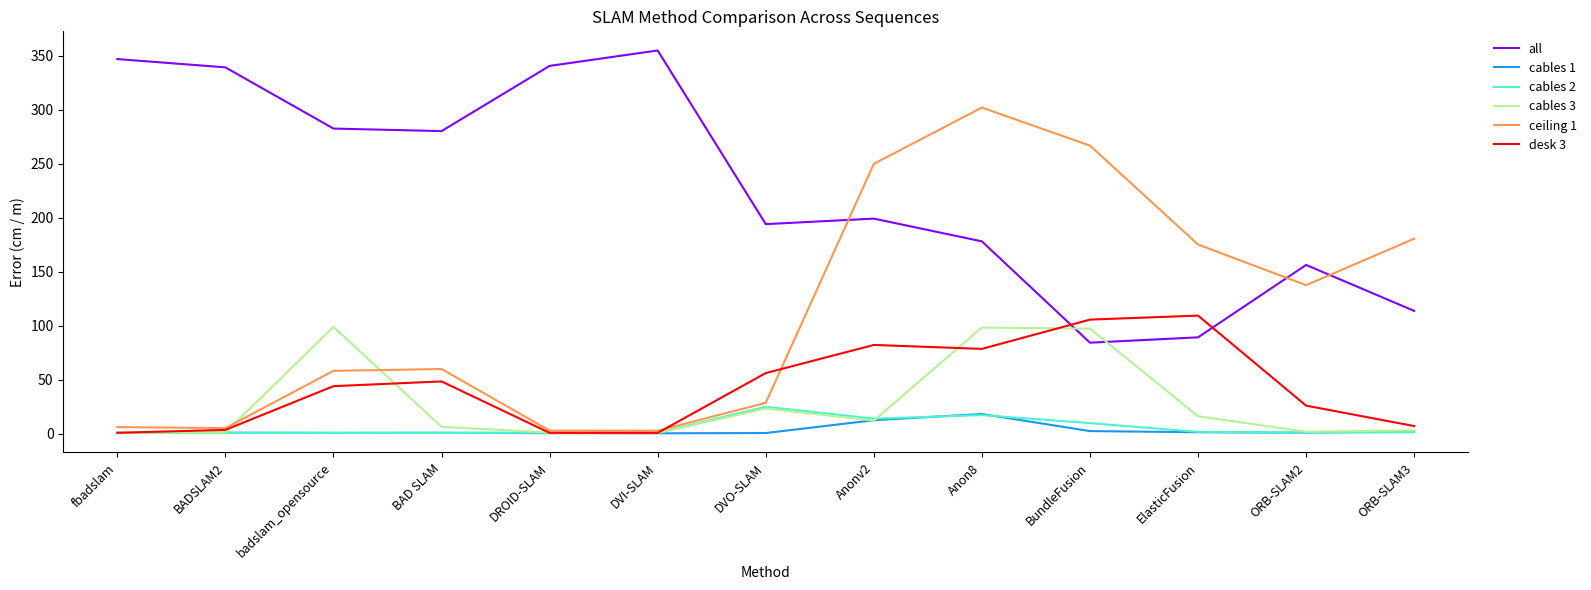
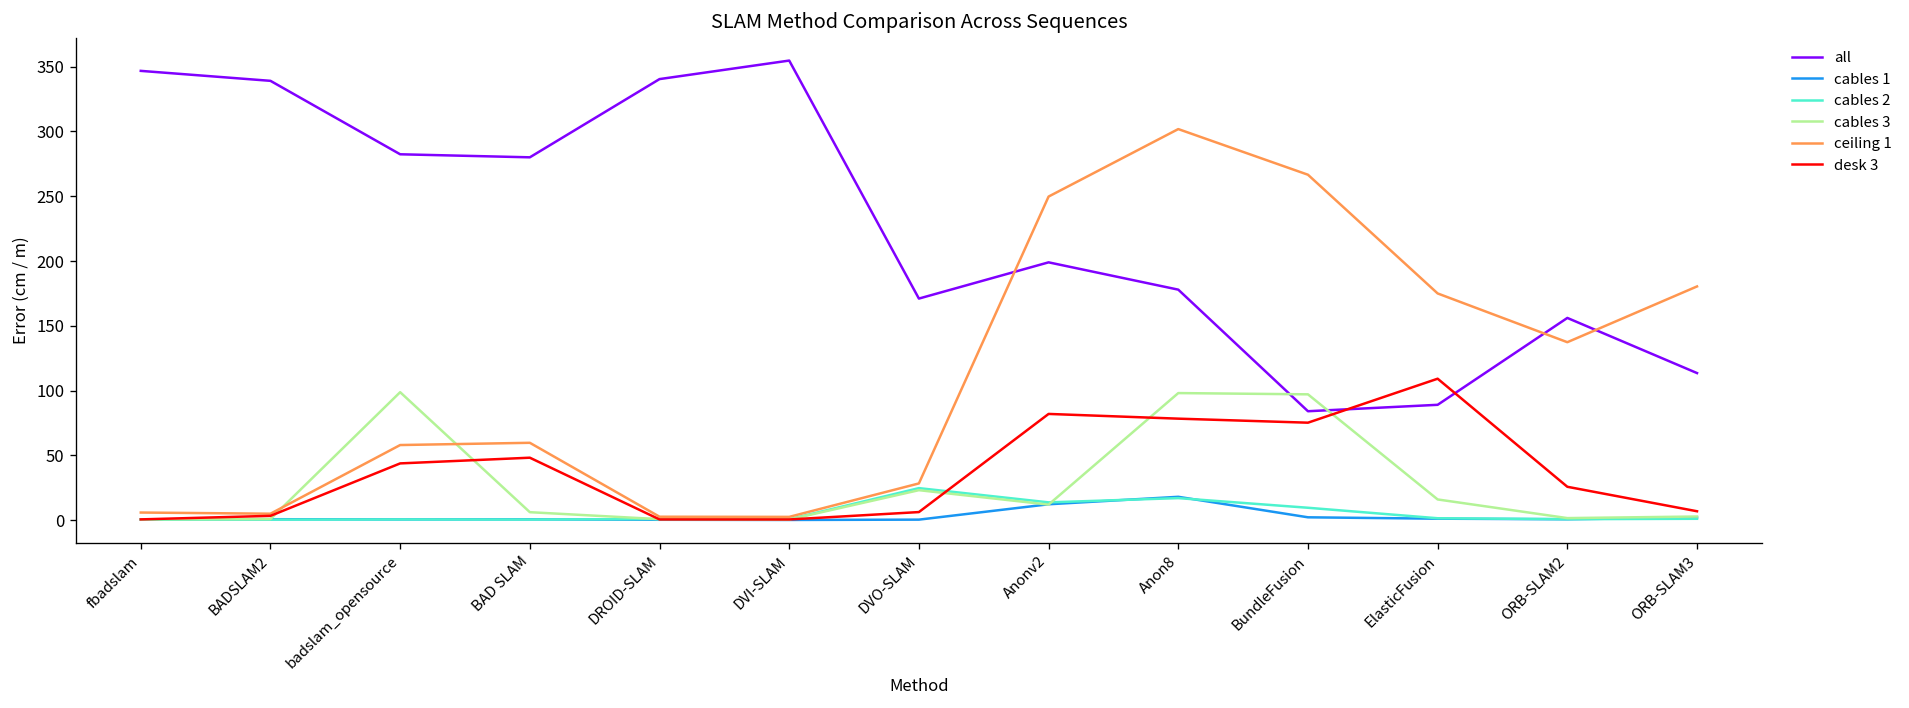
all, DVO-SLAM: 194 -> 171
desk 3, DVO-SLAM: 56 -> 6
desk 3, BundleFusion: 105 -> 75
